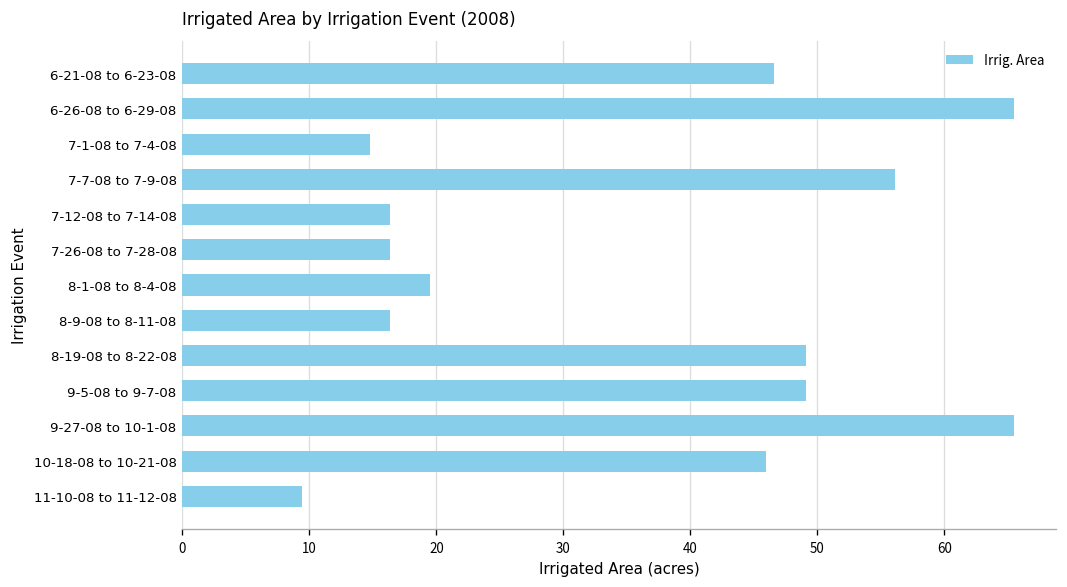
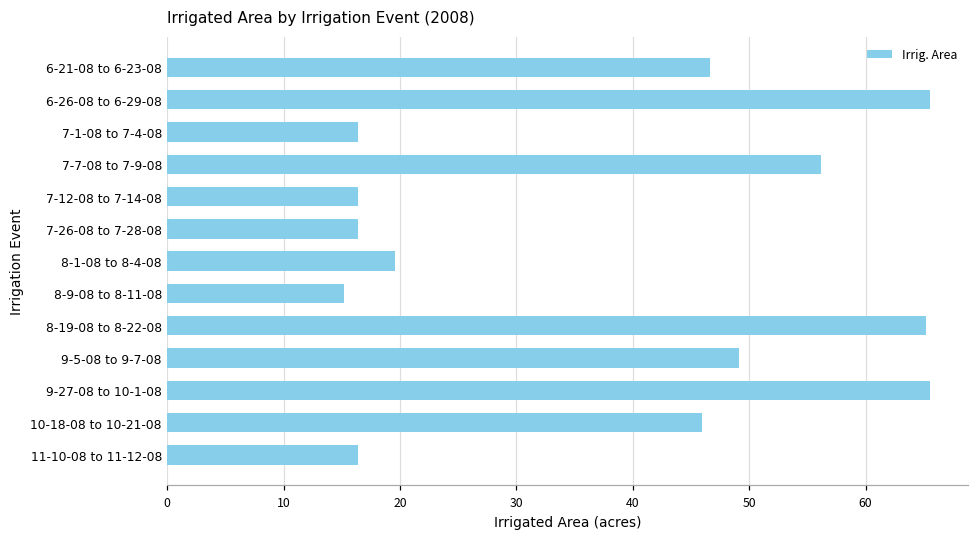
7-1-08 to 7-4-08: 14.8 -> 16.4
8-9-08 to 8-11-08: 16.4 -> 15.2
8-19-08 to 8-22-08: 49.1 -> 65.2
11-10-08 to 11-12-08: 9.4 -> 16.4
